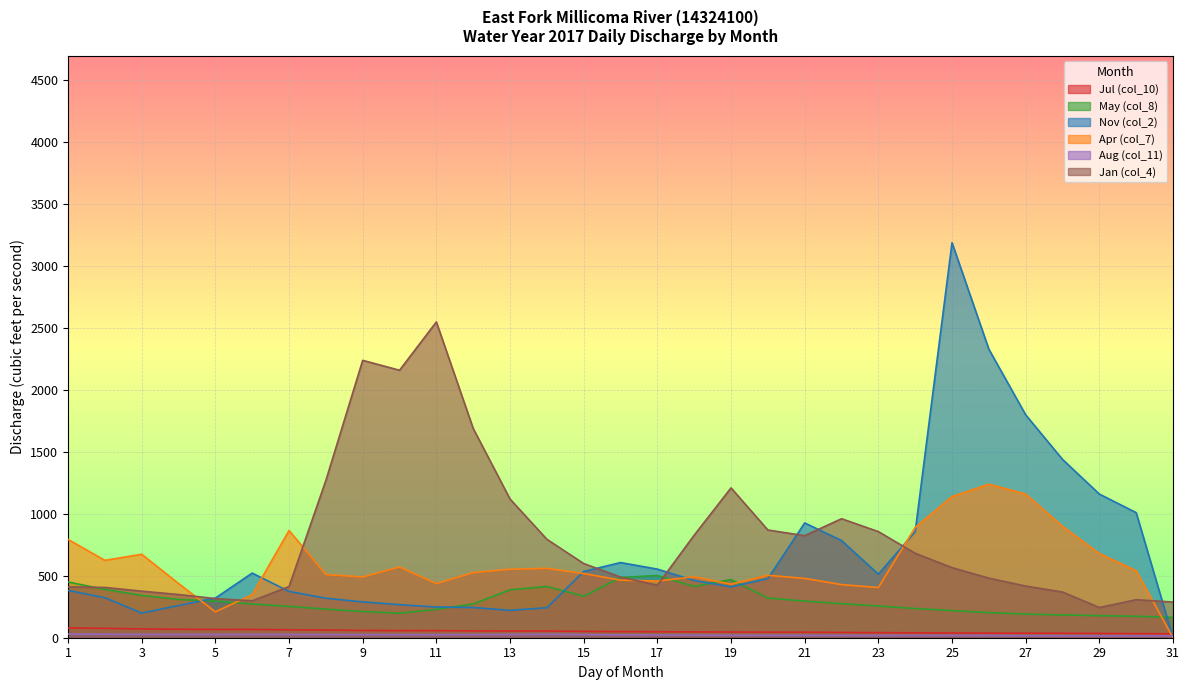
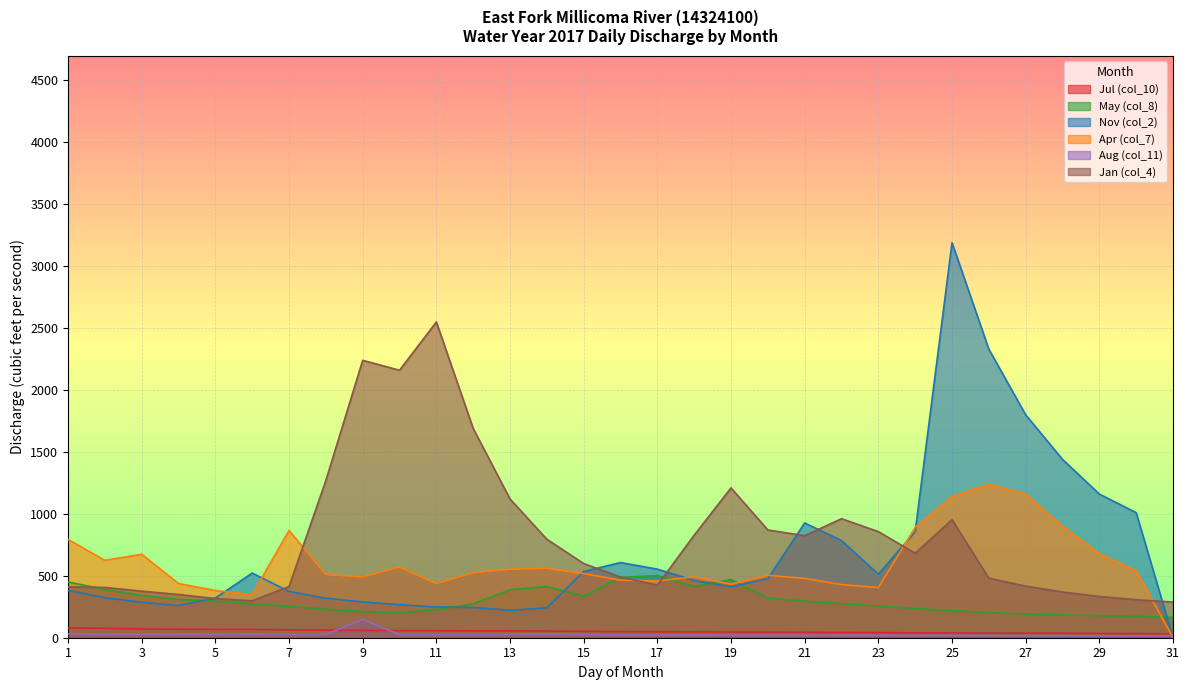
Nov (col_2), 3: 200 -> 290
Apr (col_7), 5: 210 -> 380
Aug (col_11), 9: 30 -> 150
Jan (col_4), 25: 570 -> 950
Jan (col_4), 29: 240 -> 330
